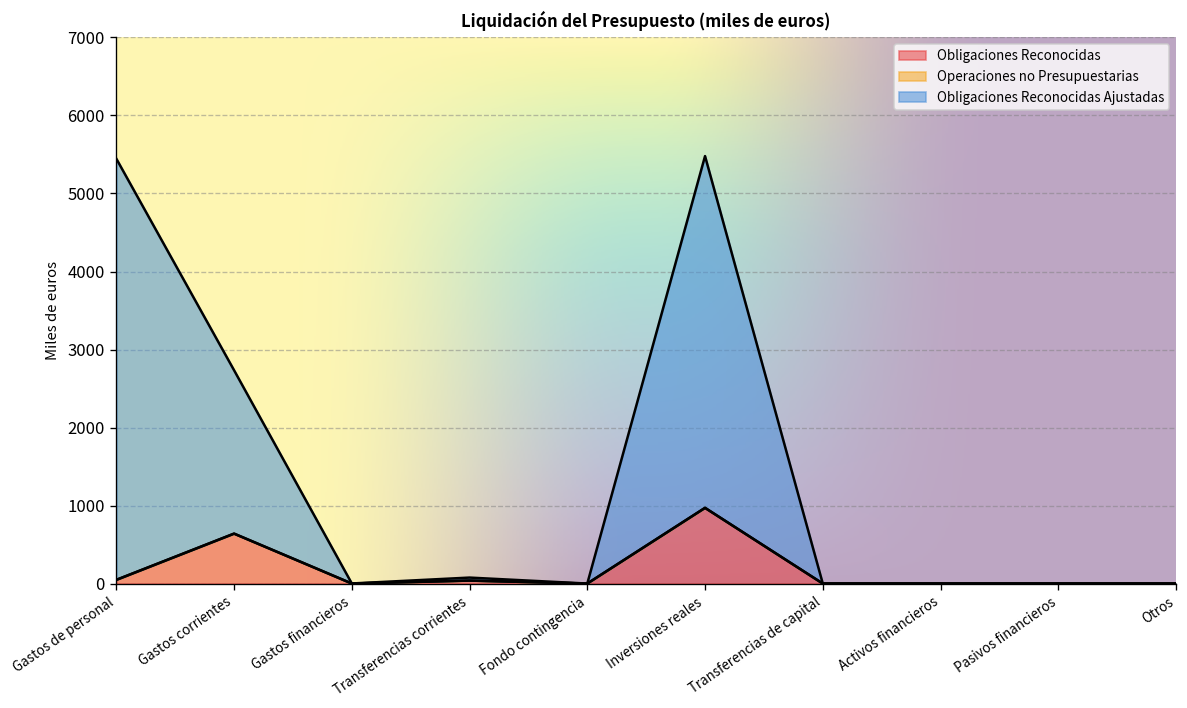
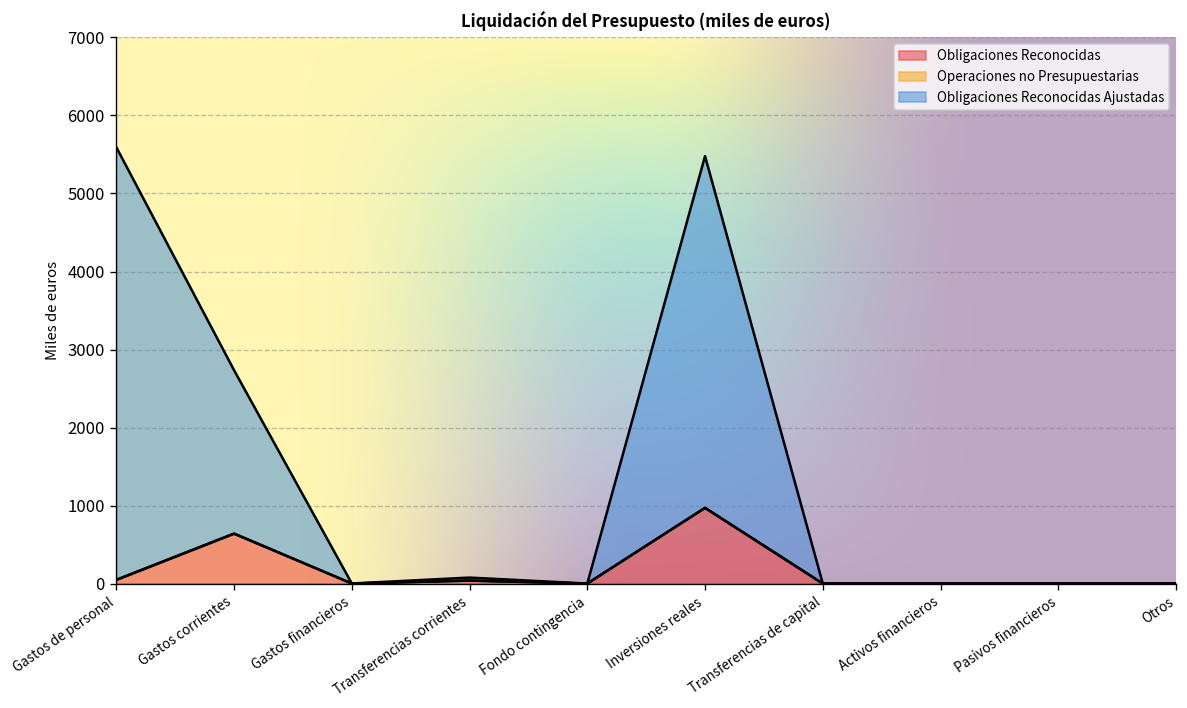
Obligaciones Reconocidas Ajustadas, Gastos de personal: 5400 -> 5500
